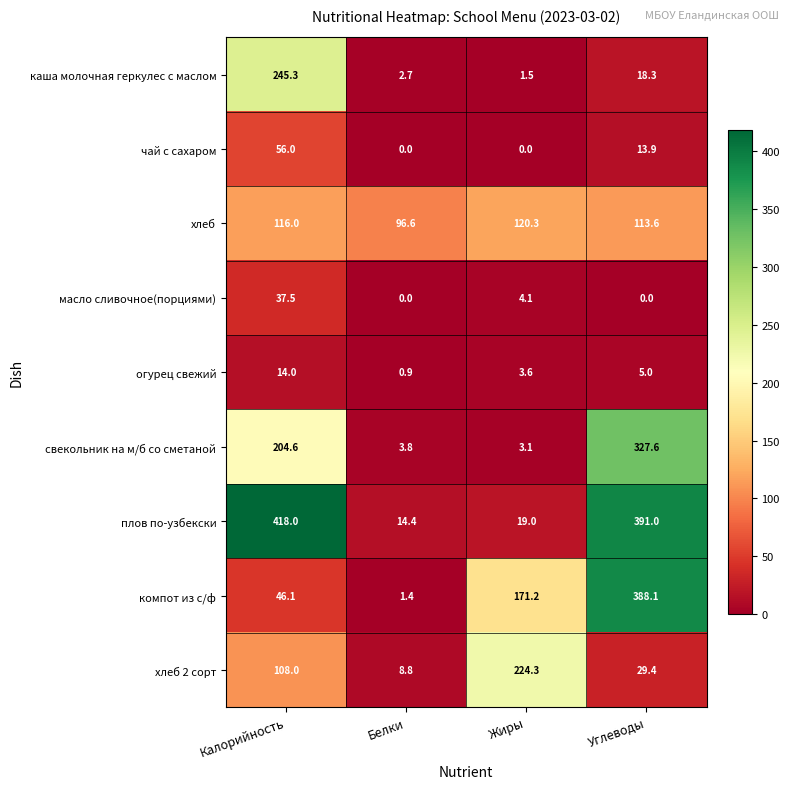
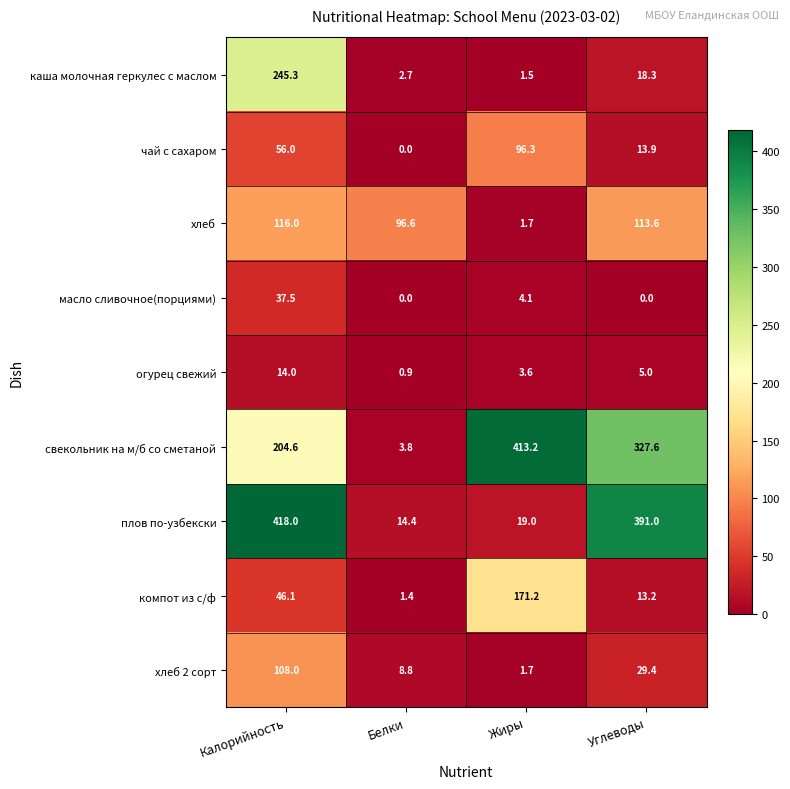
чай с сахаром, Жиры: 0.0 -> 96.3
хлеб, Жиры: 120.3 -> 1.7
свекольник на м/б со сметаной, Жиры: 3.1 -> 413.2
компот из с/ф, Углеводы: 388.1 -> 13.2
хлеб 2 сорт, Жиры: 224.3 -> 1.7
